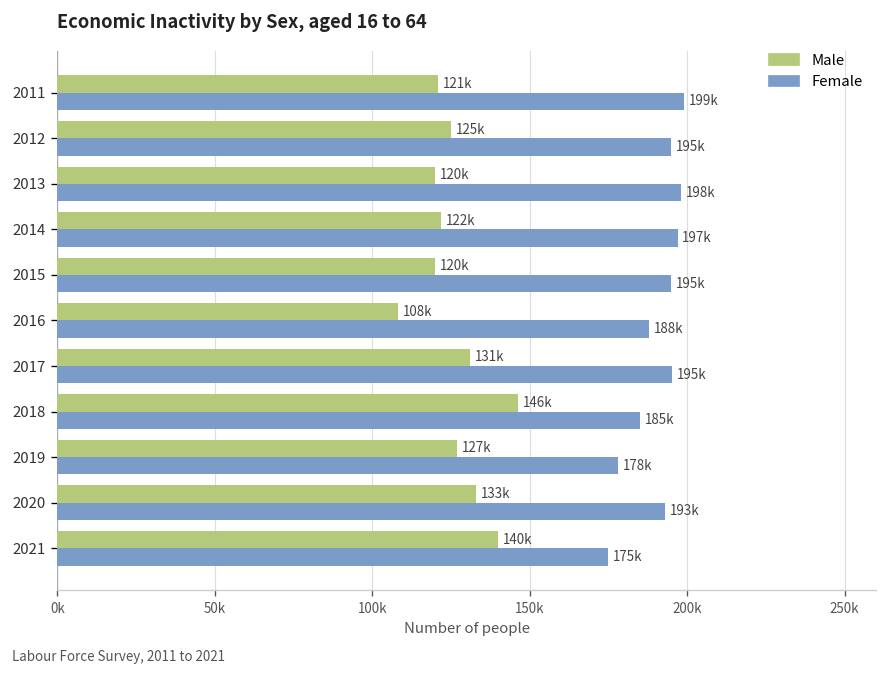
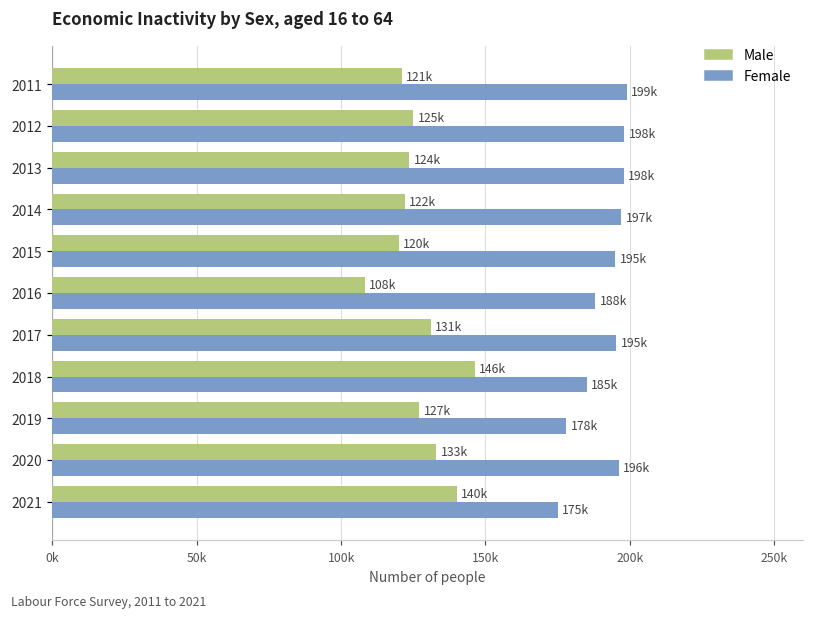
Female, 2012: 195k -> 198k
Male, 2013: 120k -> 124k
Female, 2020: 193k -> 196k
